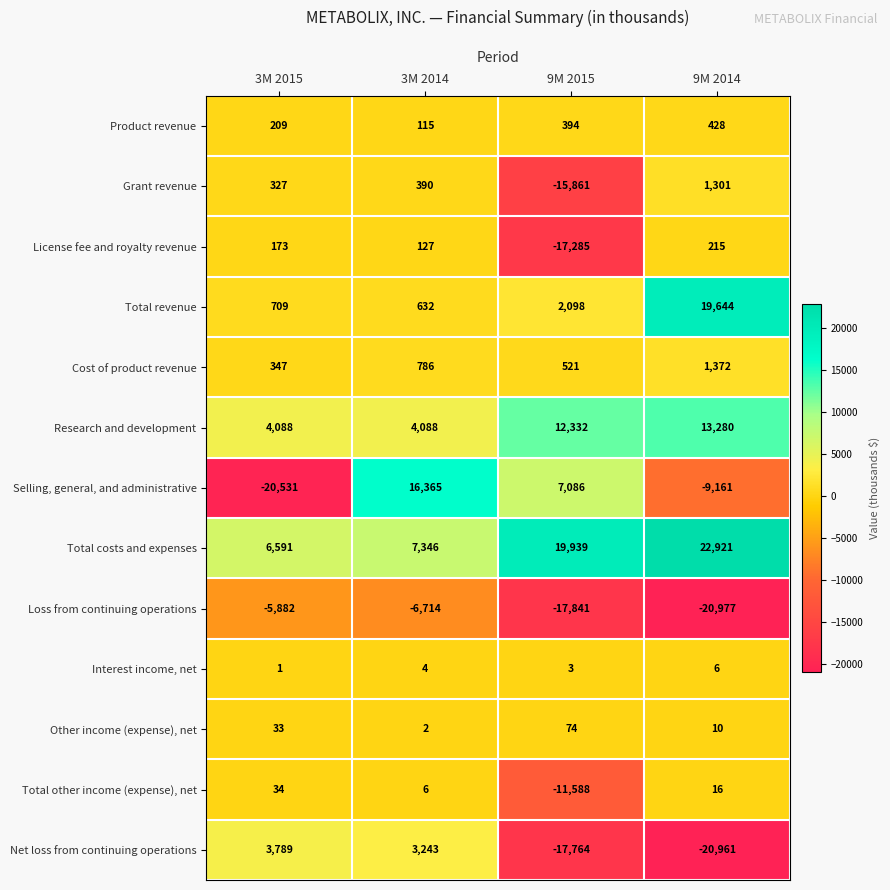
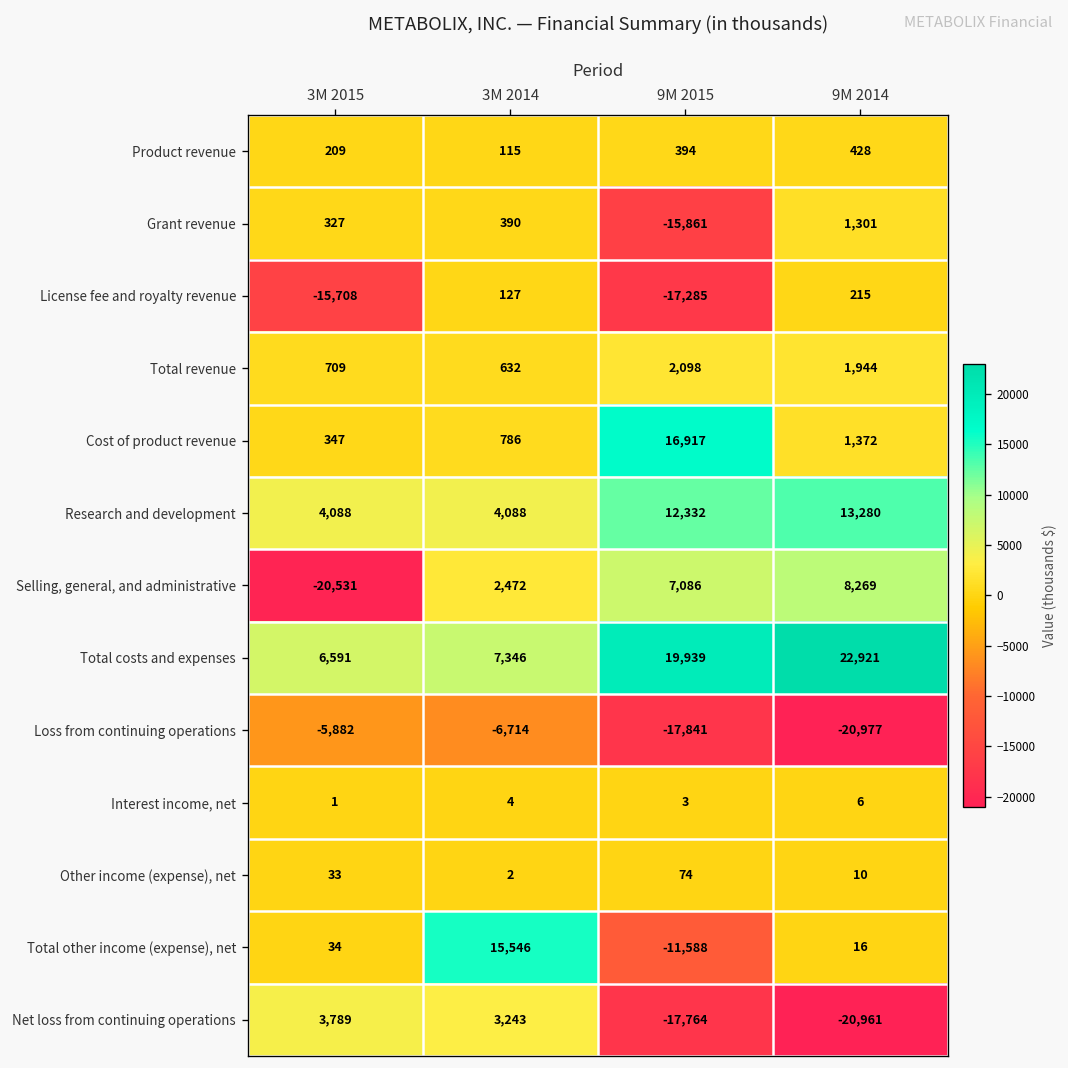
License fee and royalty revenue, 3M 2015: 173 -> -15,708
Total revenue, 9M 2014: 19,644 -> 1,944
Cost of product revenue, 9M 2015: 521 -> 16,917
Selling, general, and administrative, 3M 2014: 16,365 -> 2,472
Selling, general, and administrative, 9M 2014: -9,161 -> 8,269
Total other income (expense), net, 3M 2014: 6 -> 15,546
